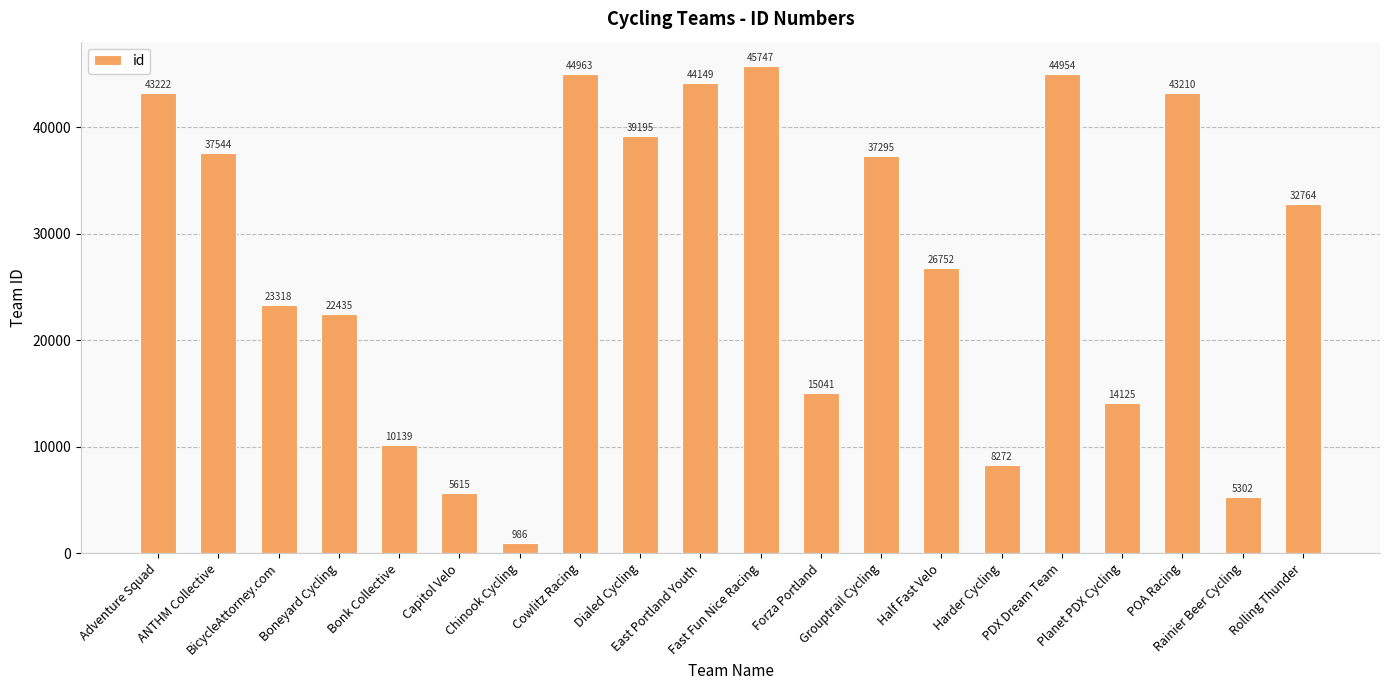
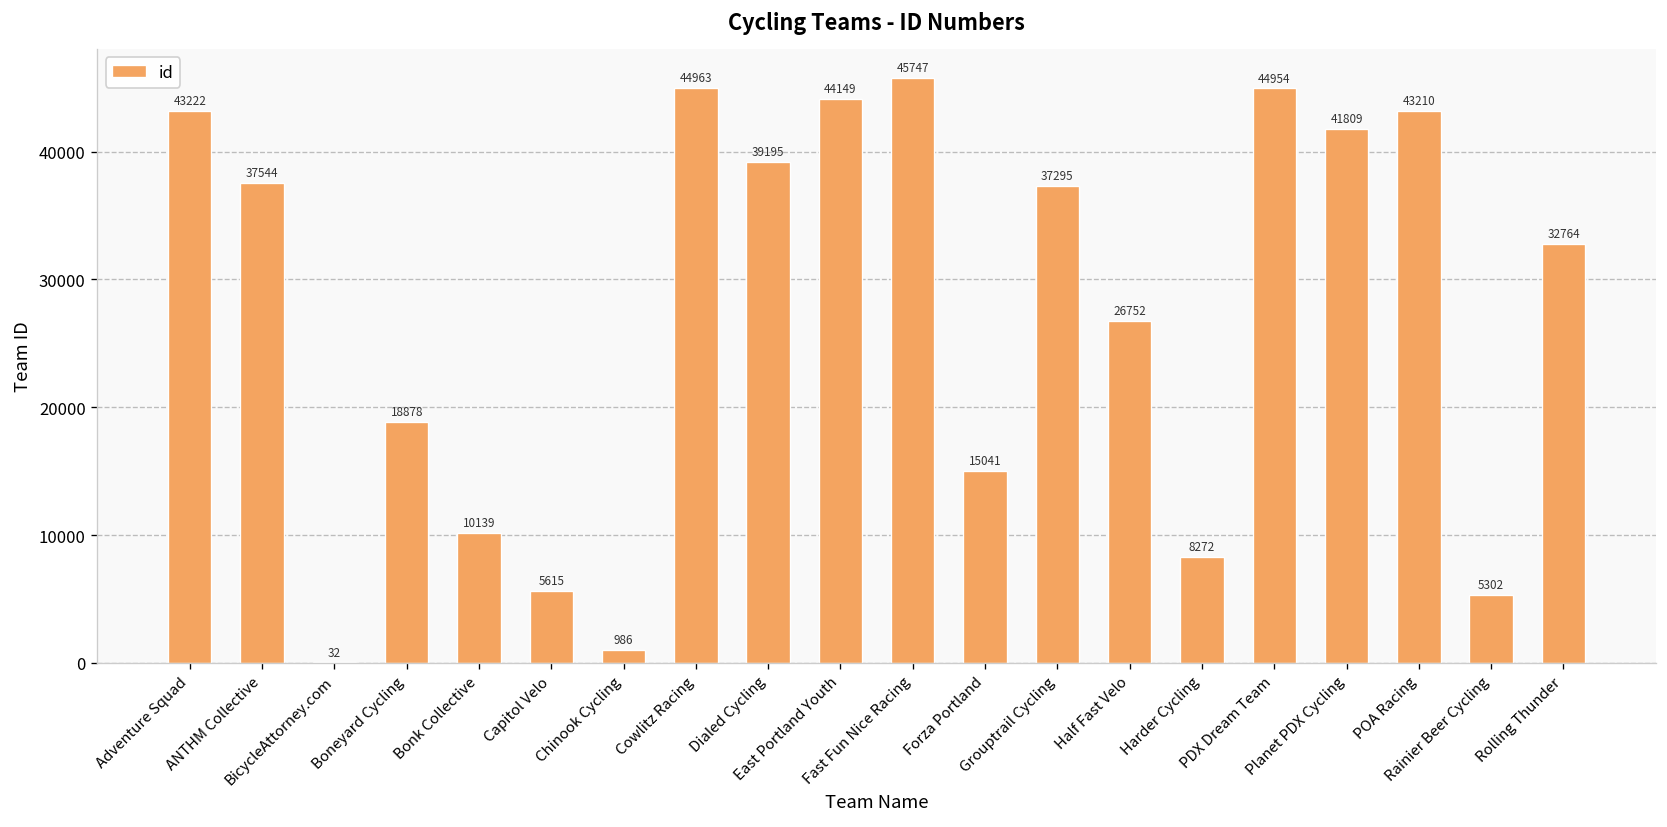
BicycleAttorney.com: 23318 -> 32
Boneyard Cycling: 22435 -> 18878
Planet PDX Cycling: 14125 -> 41809
